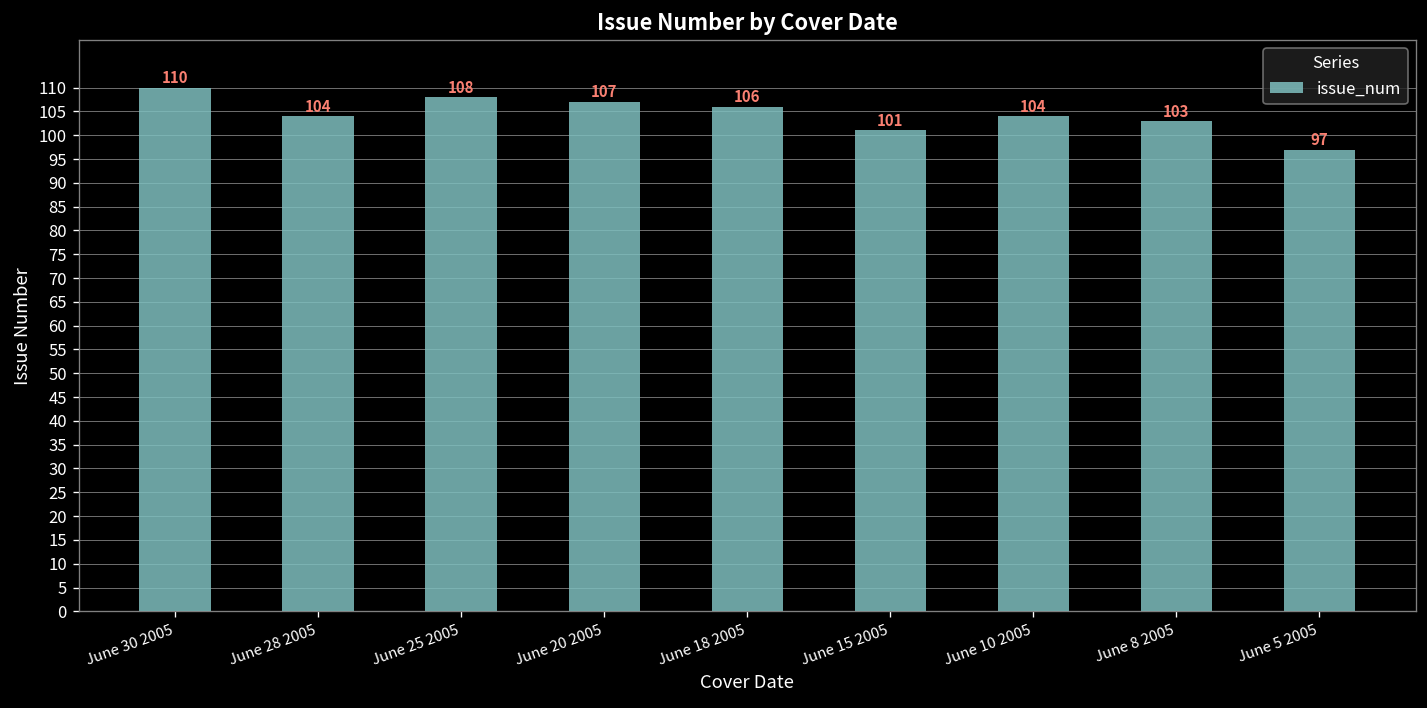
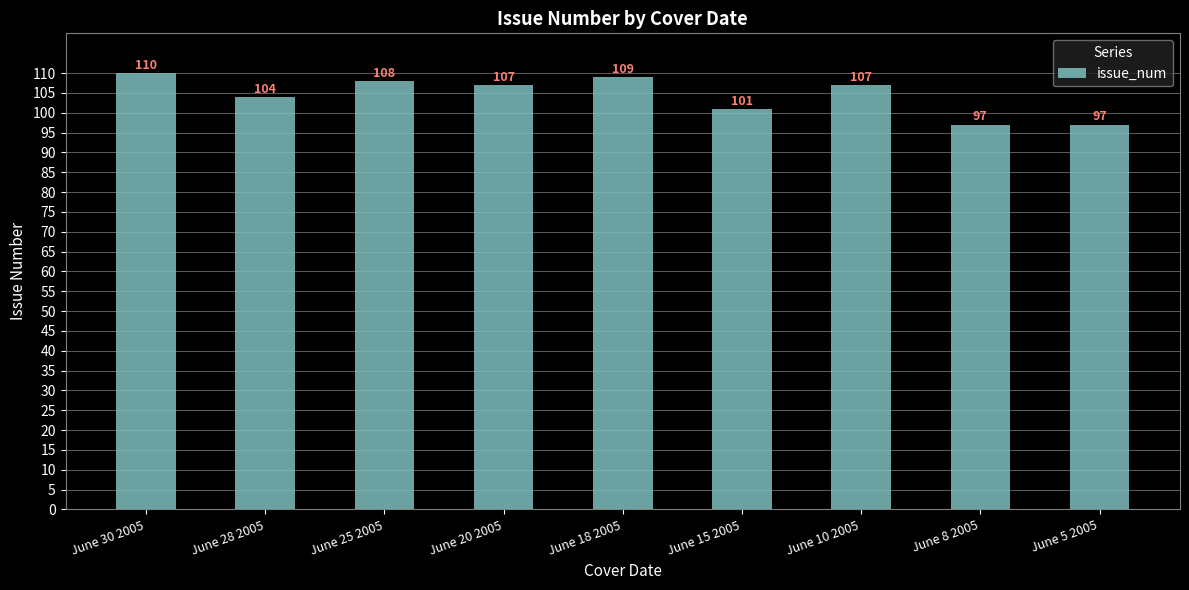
June 18 2005: 106 -> 109
June 10 2005: 104 -> 107
June 8 2005: 103 -> 97
